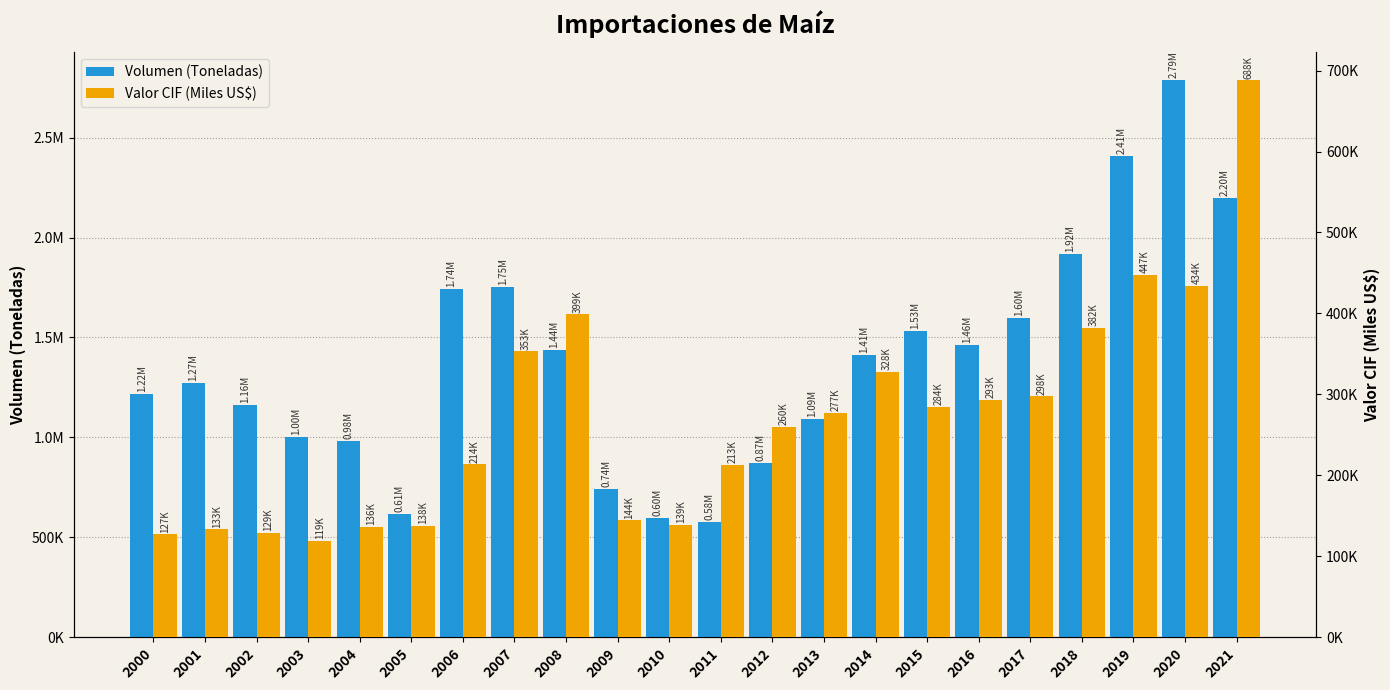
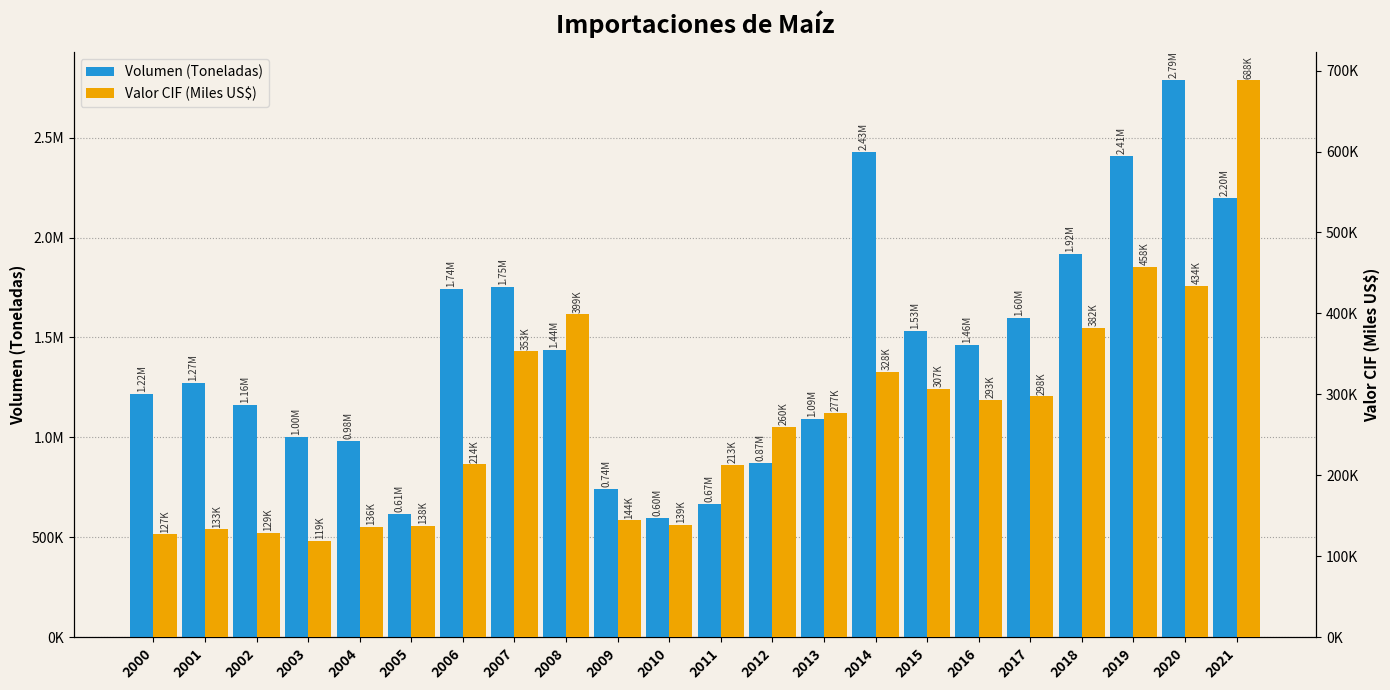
Volumen (Toneladas), 2011: 0.58M -> 0.67M
Volumen (Toneladas), 2014: 1.41M -> 2.43M
Valor CIF (Miles US$), 2015: 284K -> 307K
Valor CIF (Miles US$), 2019: 447K -> 458K
